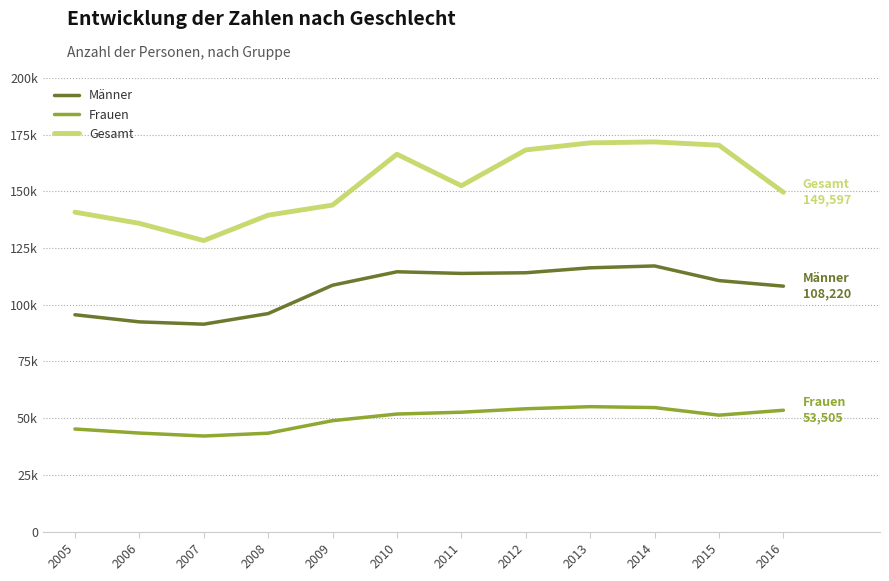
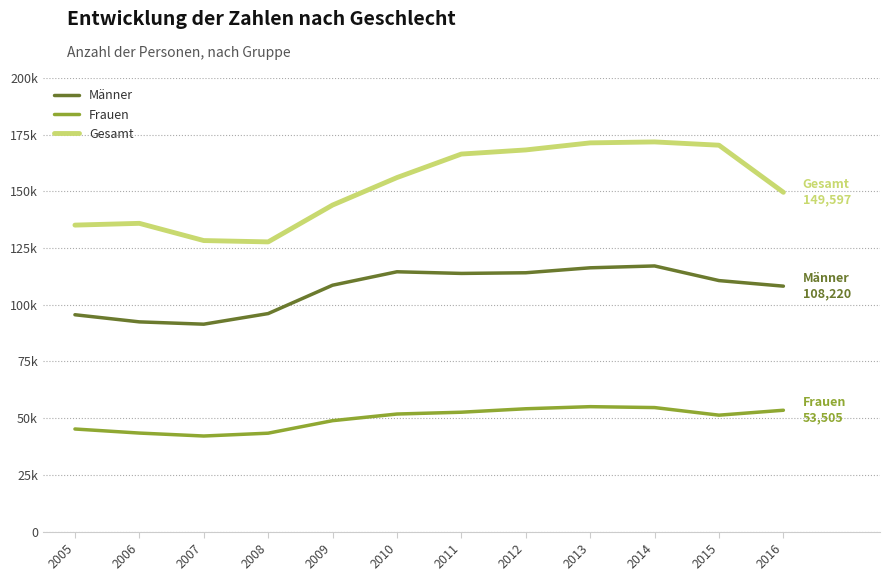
Gesamt, 2005: 141000 -> 135000
Gesamt, 2008: 140000 -> 128000
Gesamt, 2010: 166000 -> 156000
Gesamt, 2011: 152000 -> 166000
